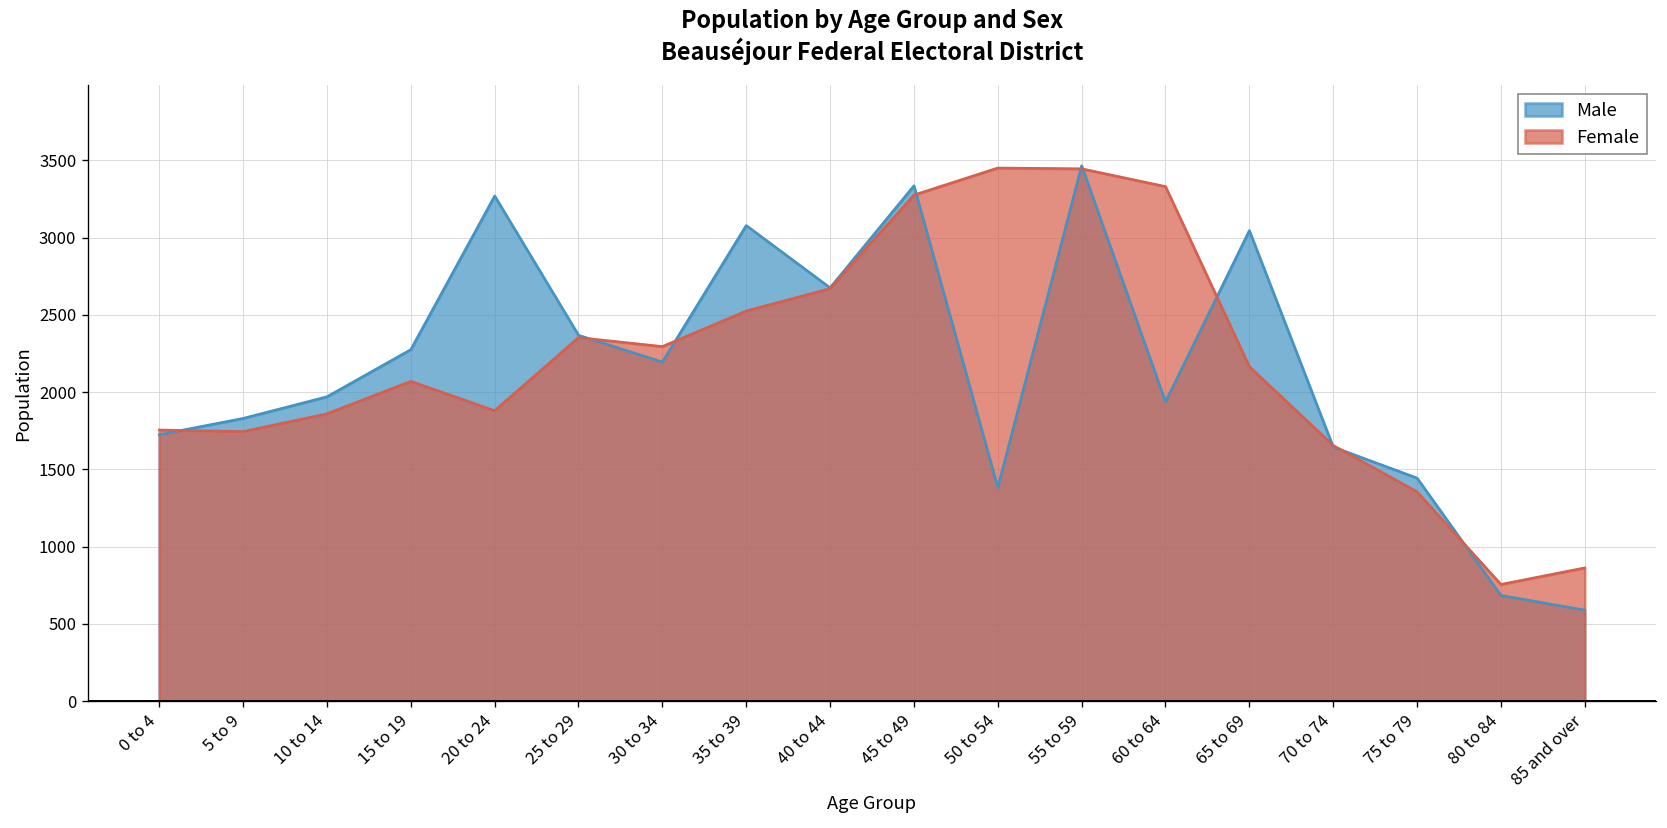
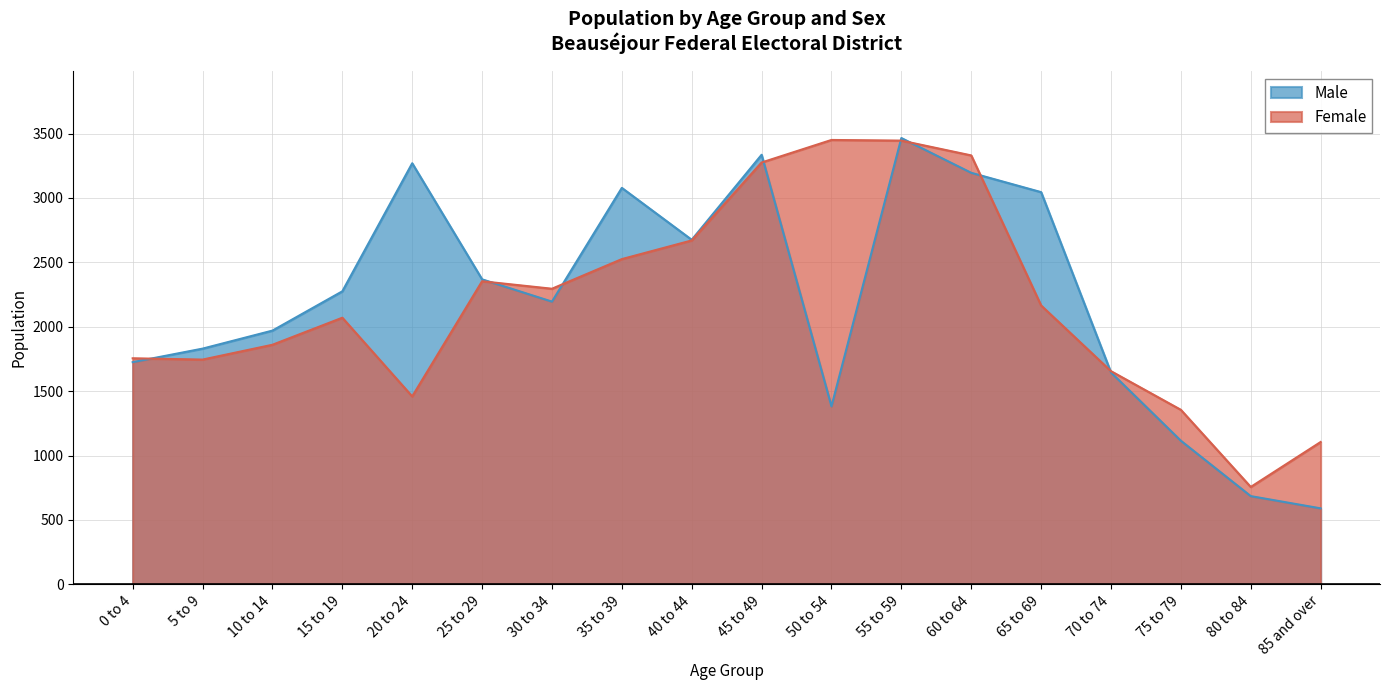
Female, 20 to 24: 1880 -> 1460
Male, 60 to 64: 1940 -> 3200
Male, 75 to 79: 1440 -> 1120
Female, 85 and over: 860 -> 1110
